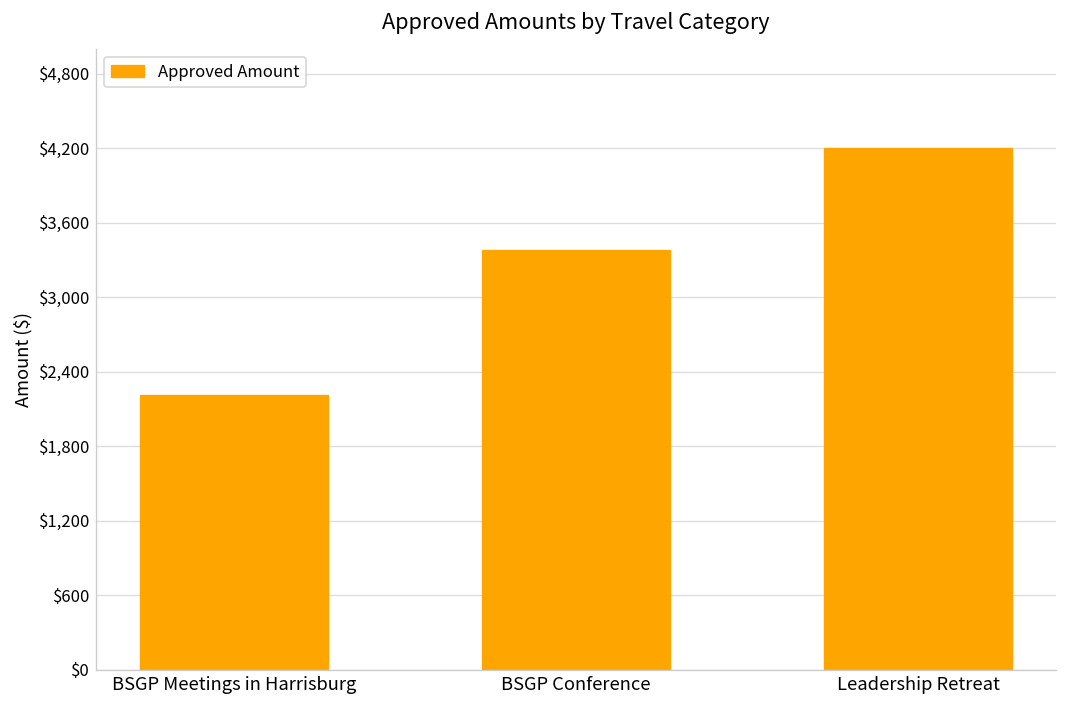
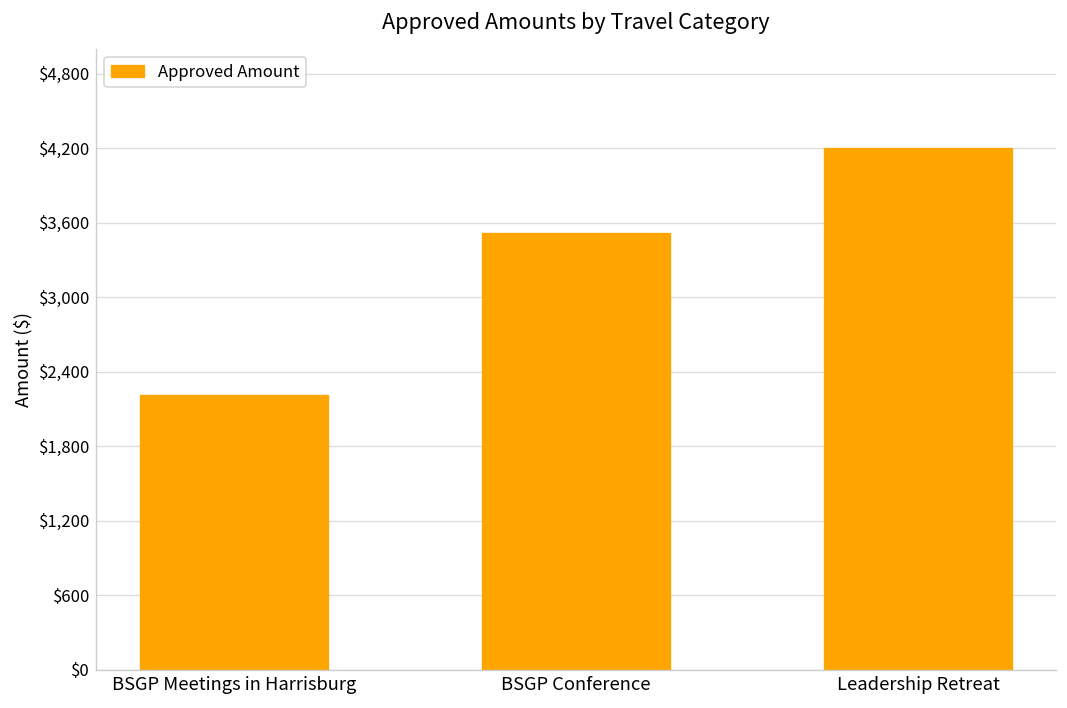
BSGP Conference: $3,380 -> $3,520
